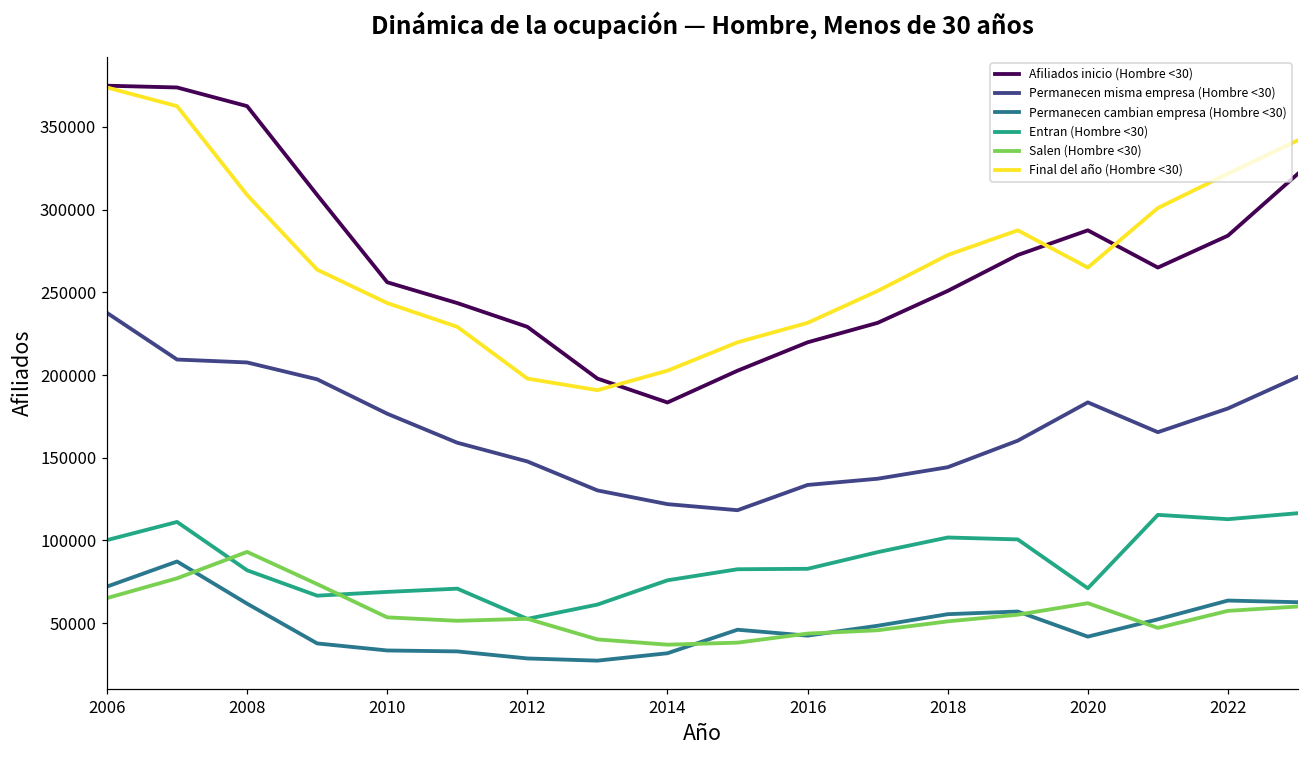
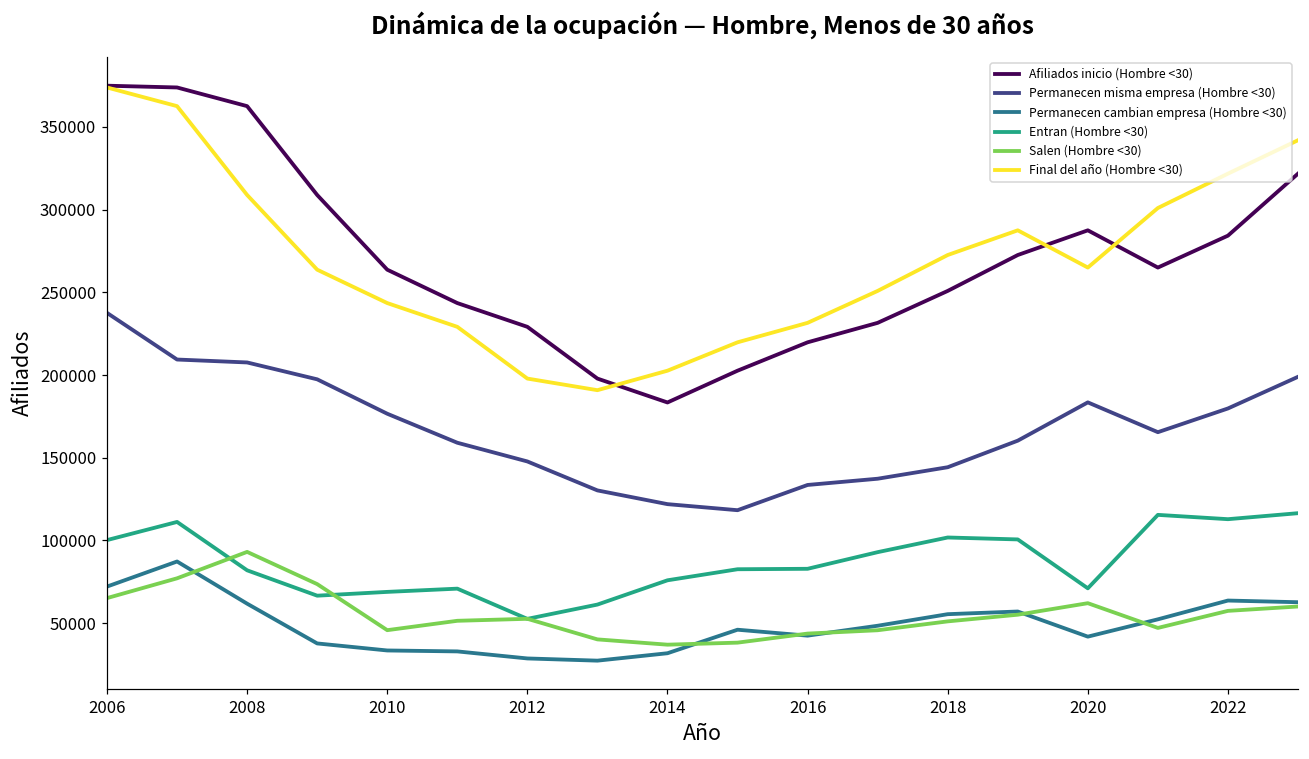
Afiliados inicio (Hombre <30), 2010: 256000 -> 264000
Salen (Hombre <30), 2010: 54000 -> 46000
